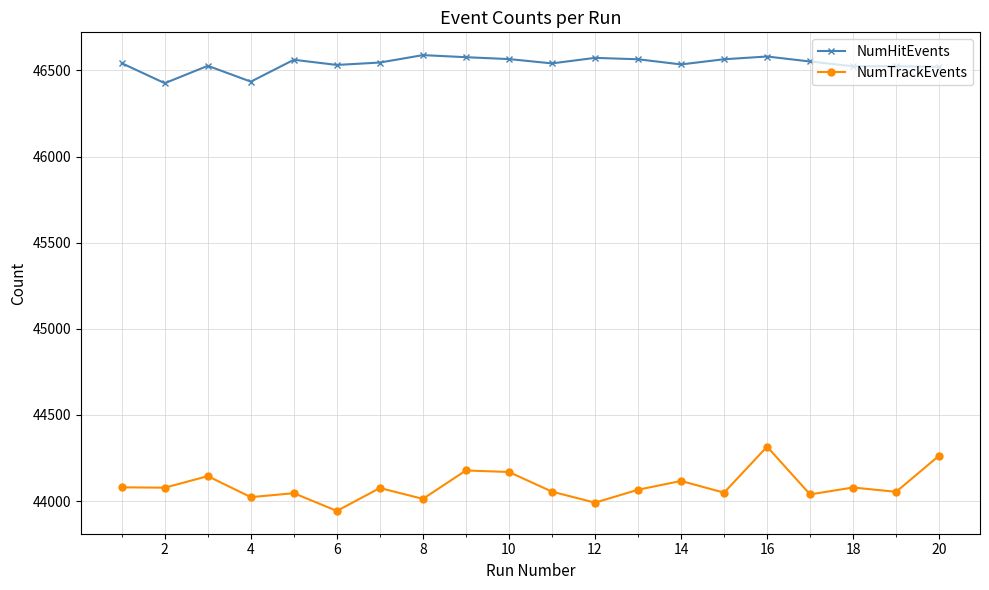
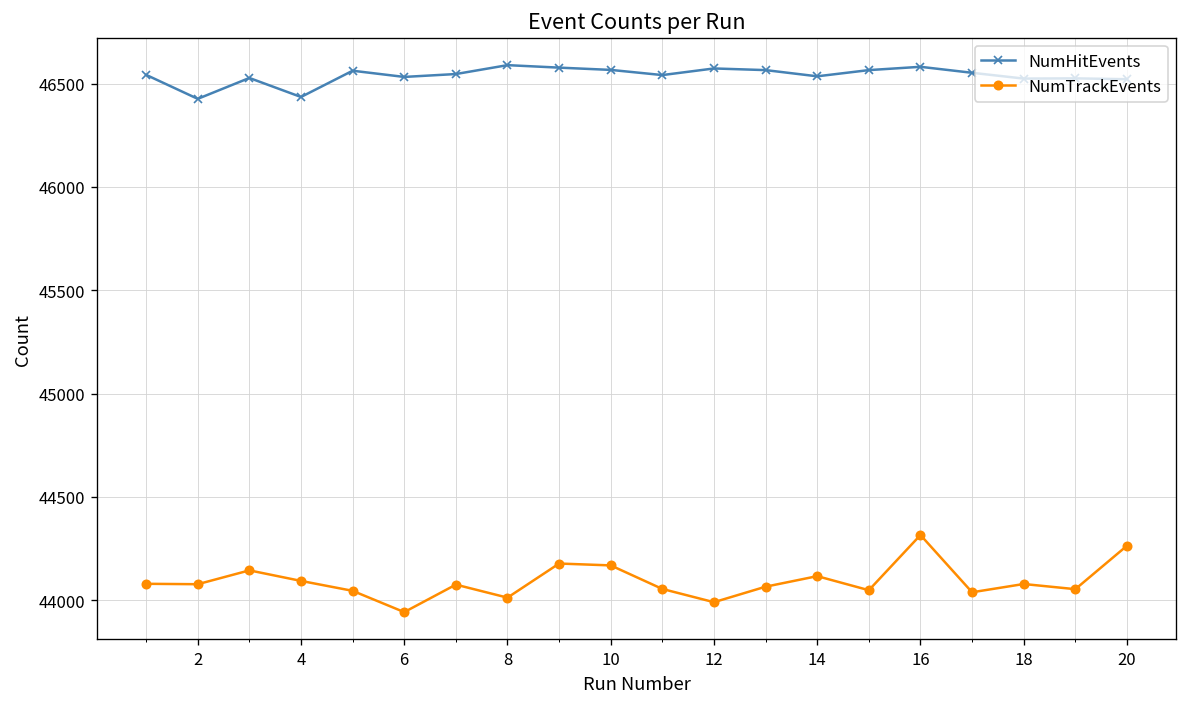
NumTrackEvents, 4: 44020 -> 44090
